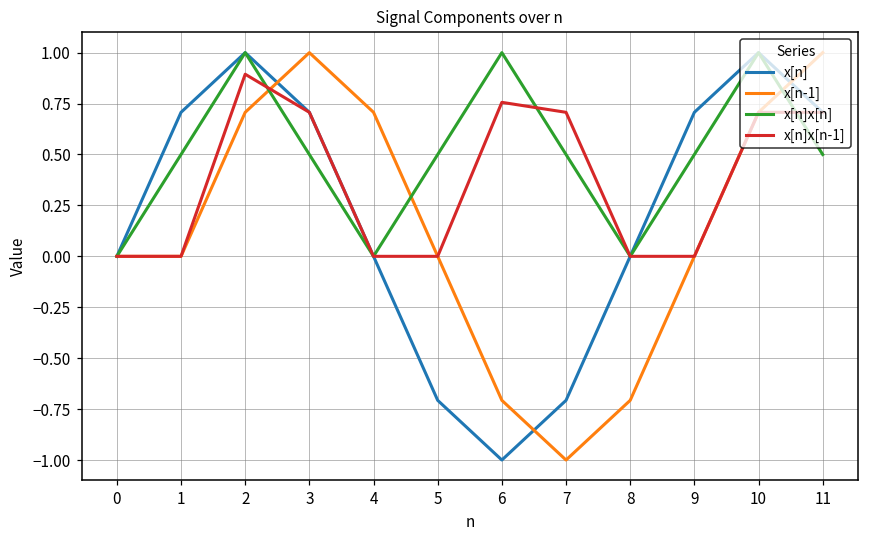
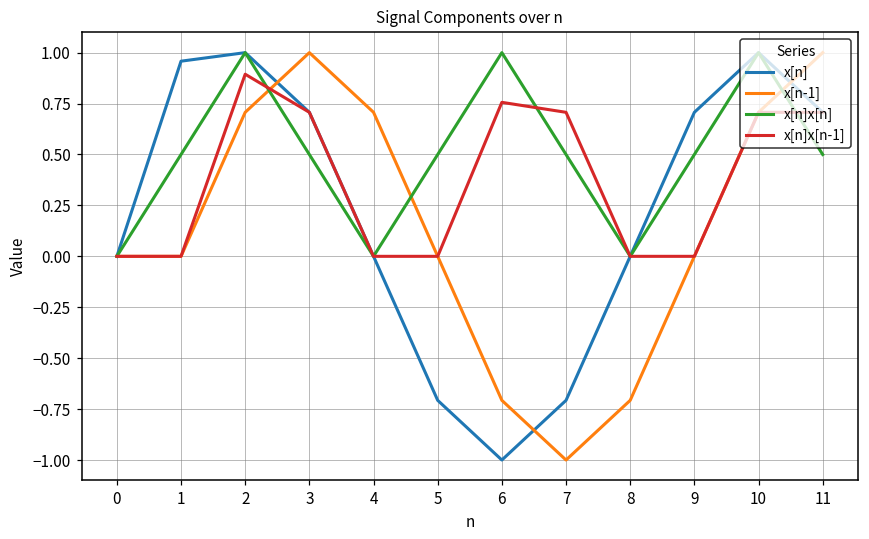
x[n], 1: 0.71 -> 0.96
